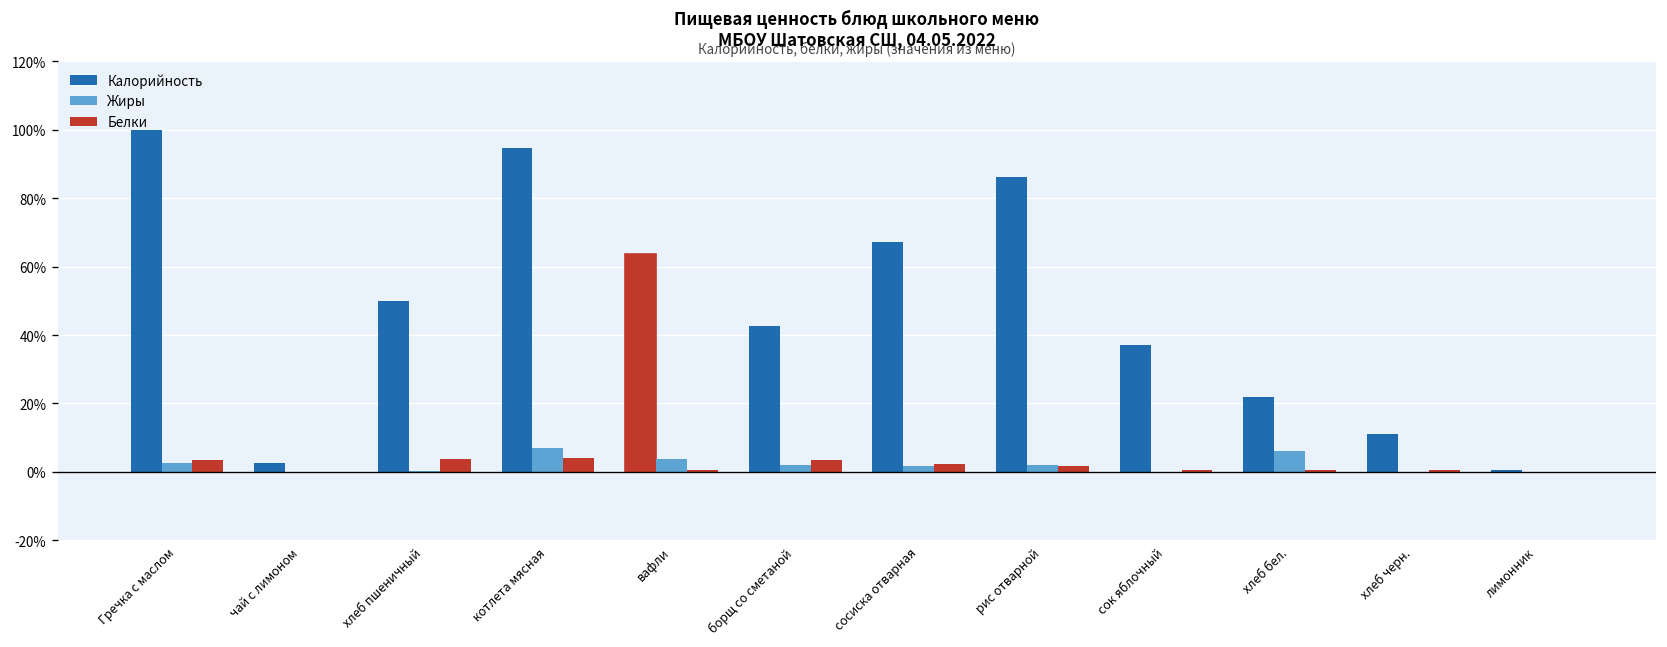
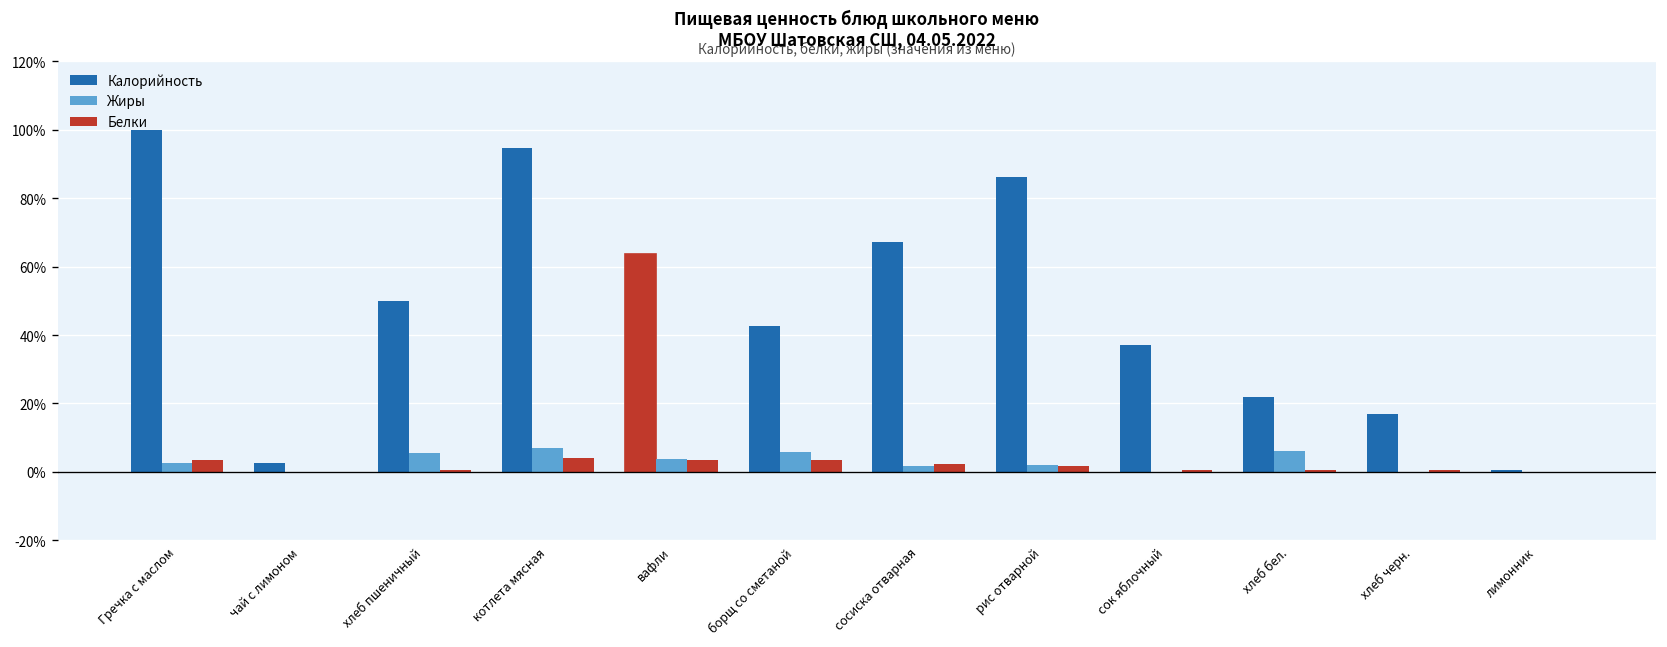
Жиры, хлеб пшеничный: 0% -> 5%
Белки, хлеб пшеничный: 4% -> 1%
Белки, вафли: 1% -> 3%
Жиры, борщ со сметаной: 2% -> 6%
Калорийность, хлеб черн.: 11% -> 17%
